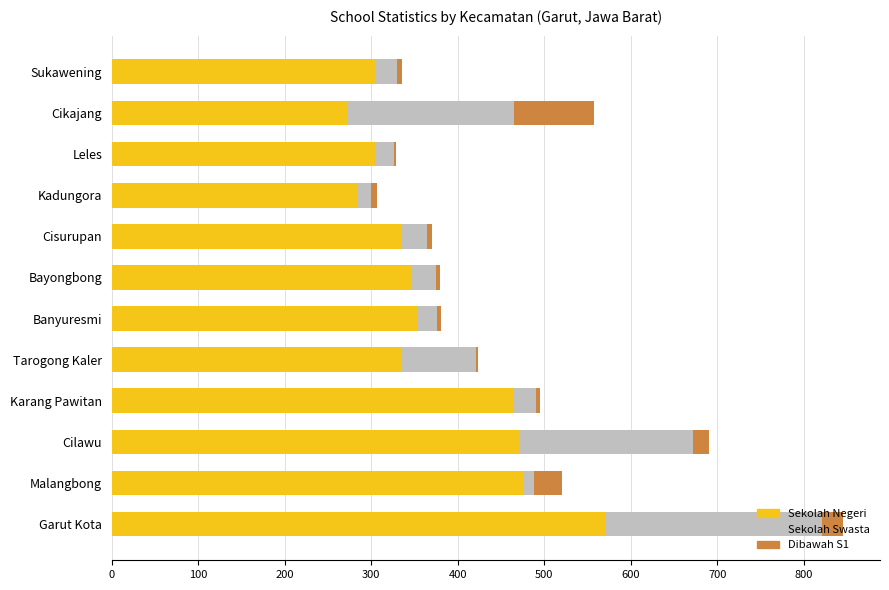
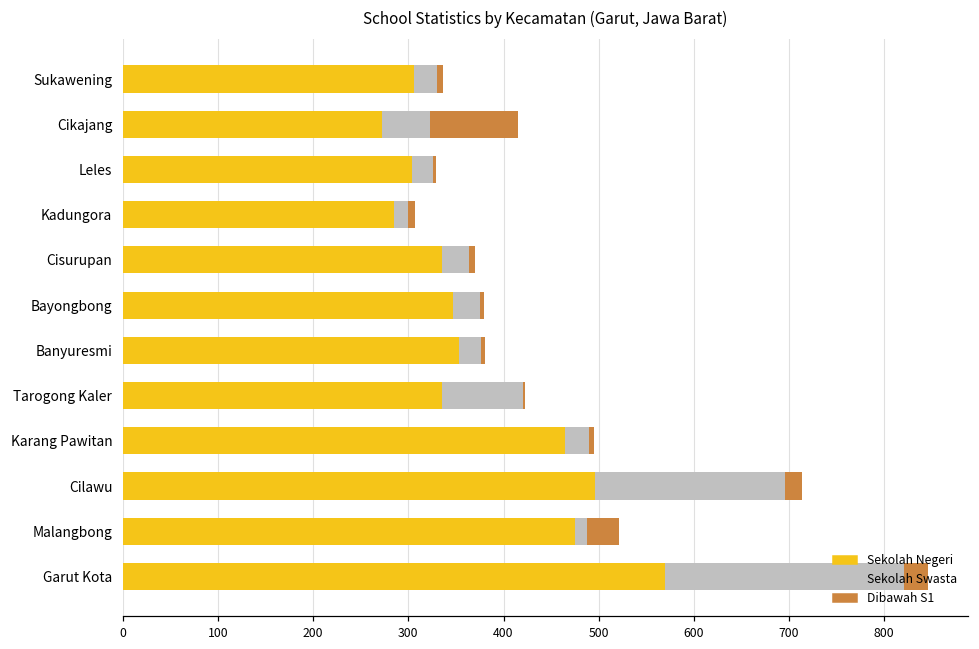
Sekolah Swasta, Cikajang: 190 -> 50
Sekolah Negeri, Cilawu: 470 -> 500
